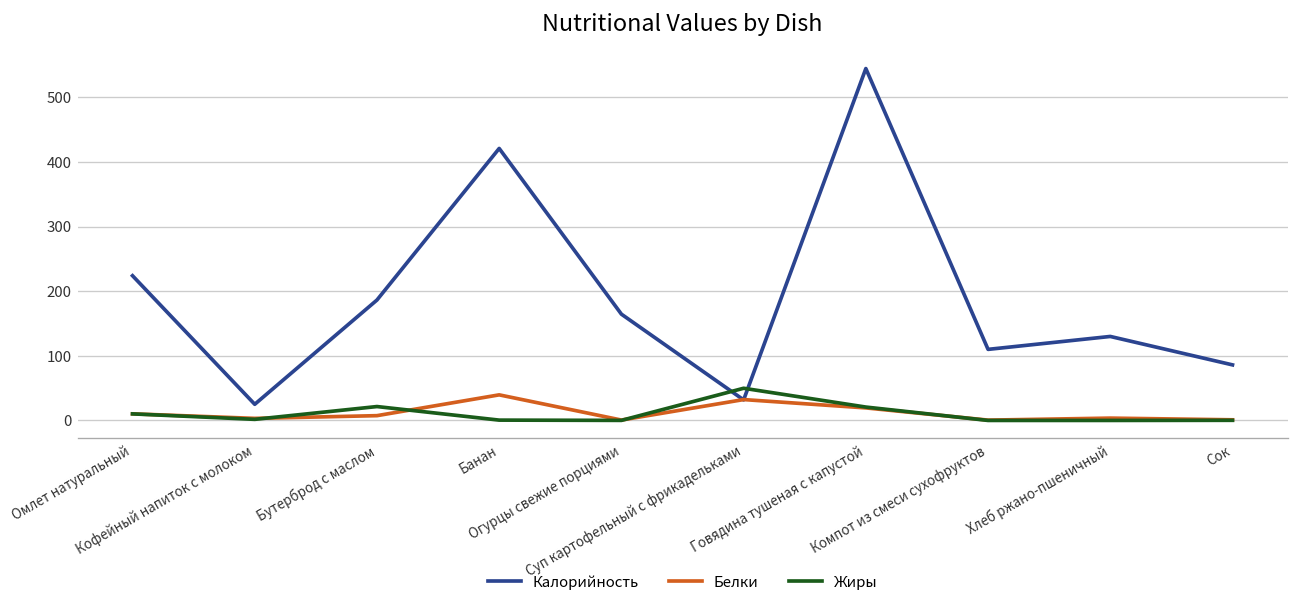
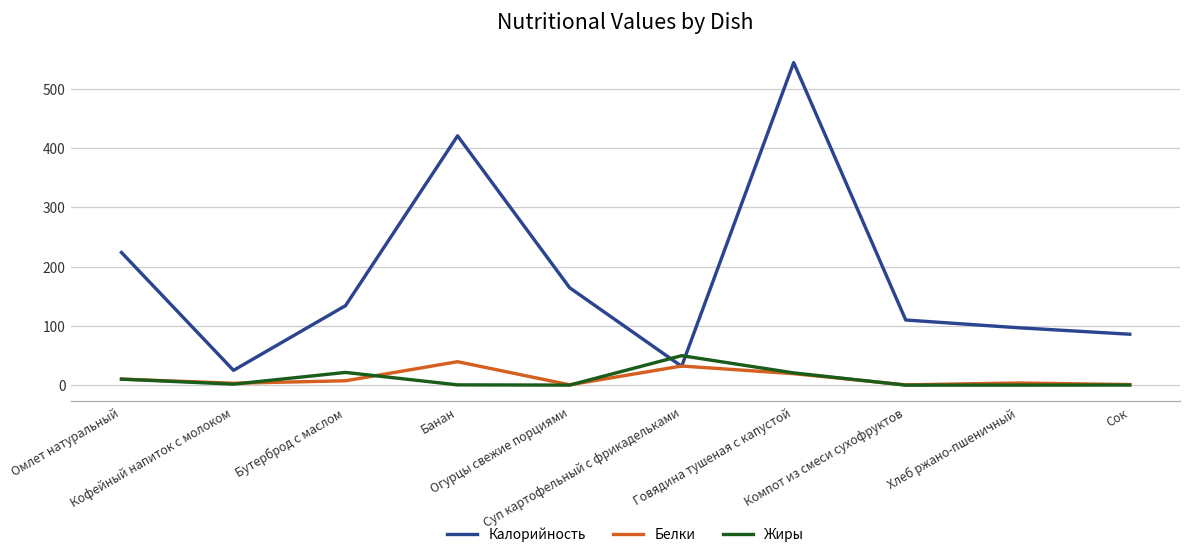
Калорийность, Бутерброд с маслом: 190 -> 130
Калорийность, Хлеб ржано-пшеничный: 130 -> 100
